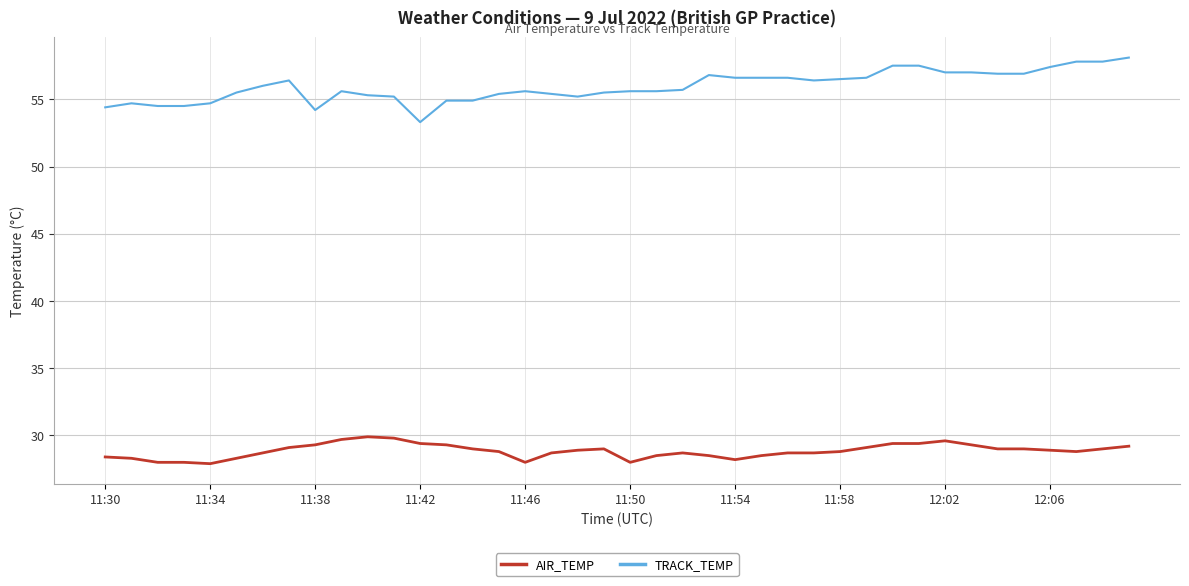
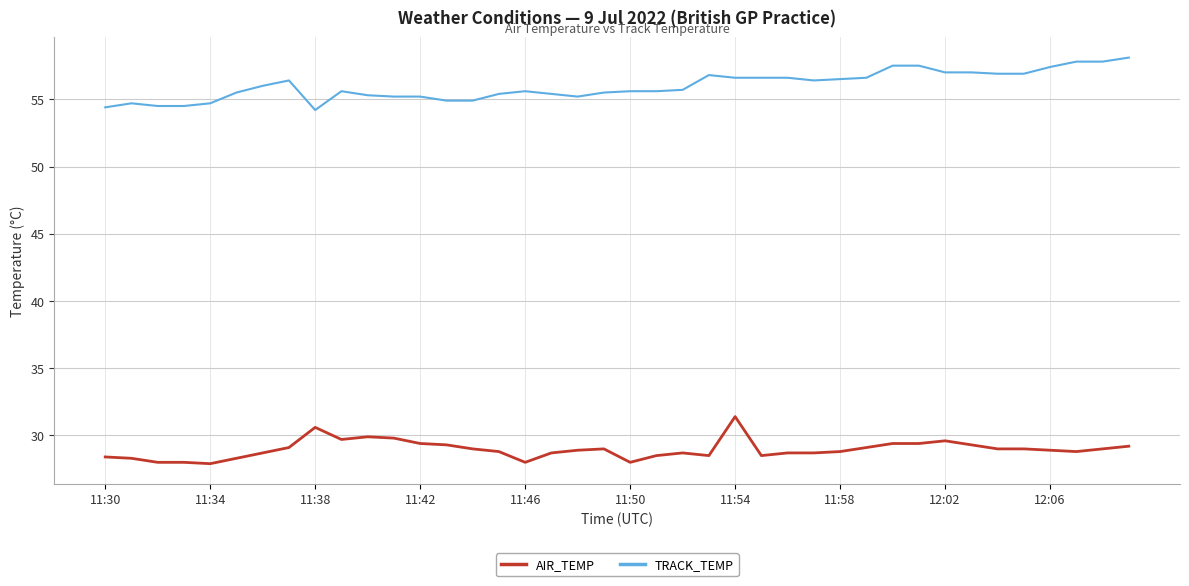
AIR_TEMP, 11:38: 29.3 -> 30.6
TRACK_TEMP, 11:42: 53.3 -> 55.2
AIR_TEMP, 11:54: 28.2 -> 31.4
